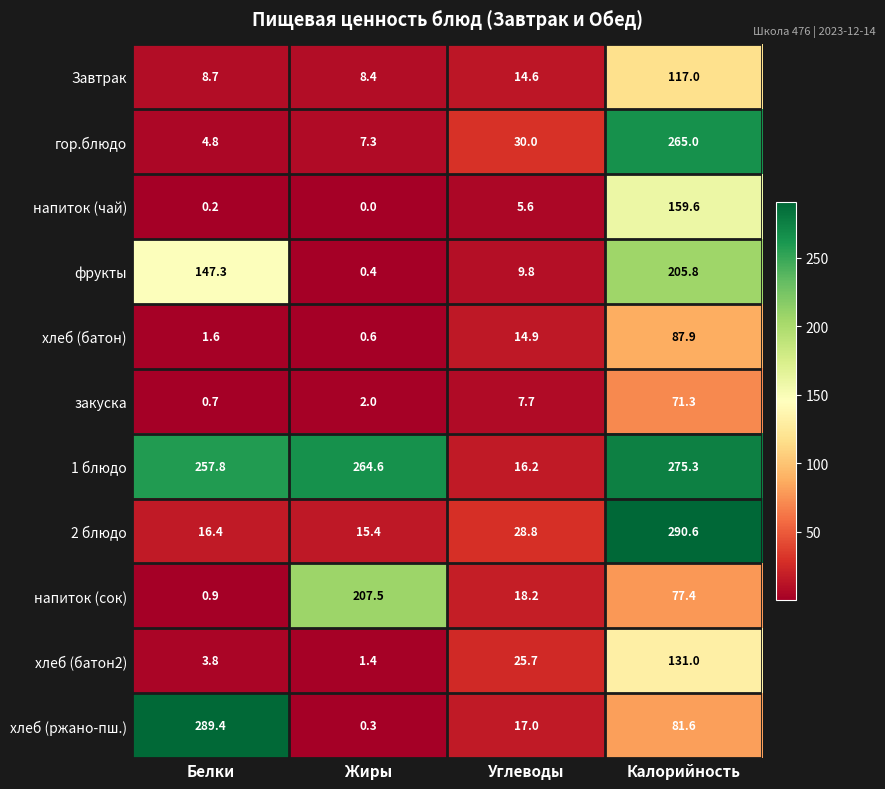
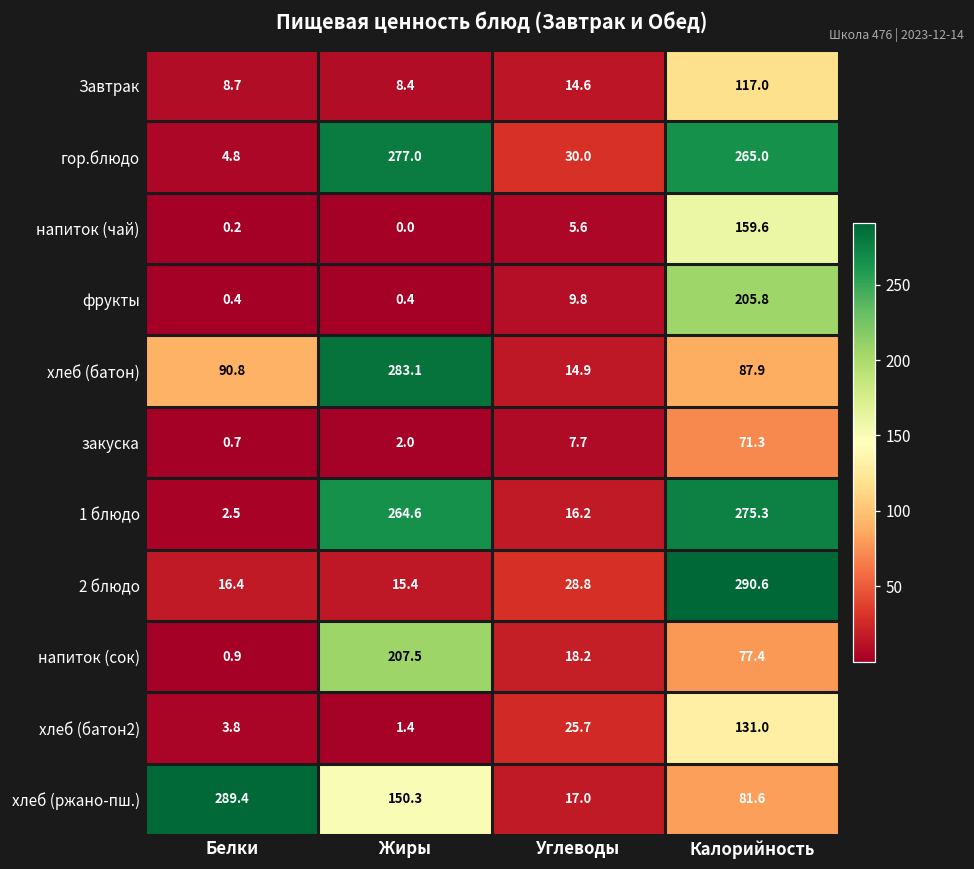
гор.блюдо, Жиры: 7.3 -> 277.0
фрукты, Белки: 147.3 -> 0.4
хлеб (батон), Белки: 1.6 -> 90.8
хлеб (батон), Жиры: 0.6 -> 283.1
1 блюдо, Белки: 257.8 -> 2.5
хлеб (ржано-пш.), Жиры: 0.3 -> 150.3
